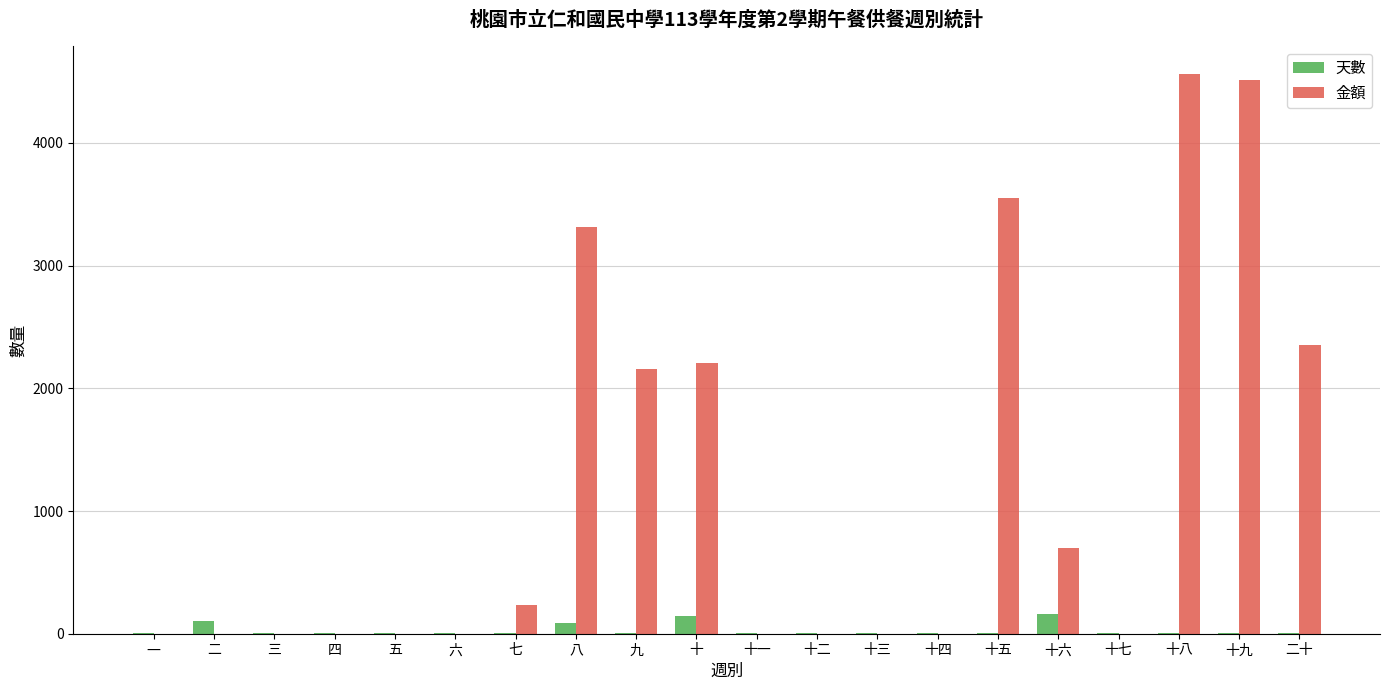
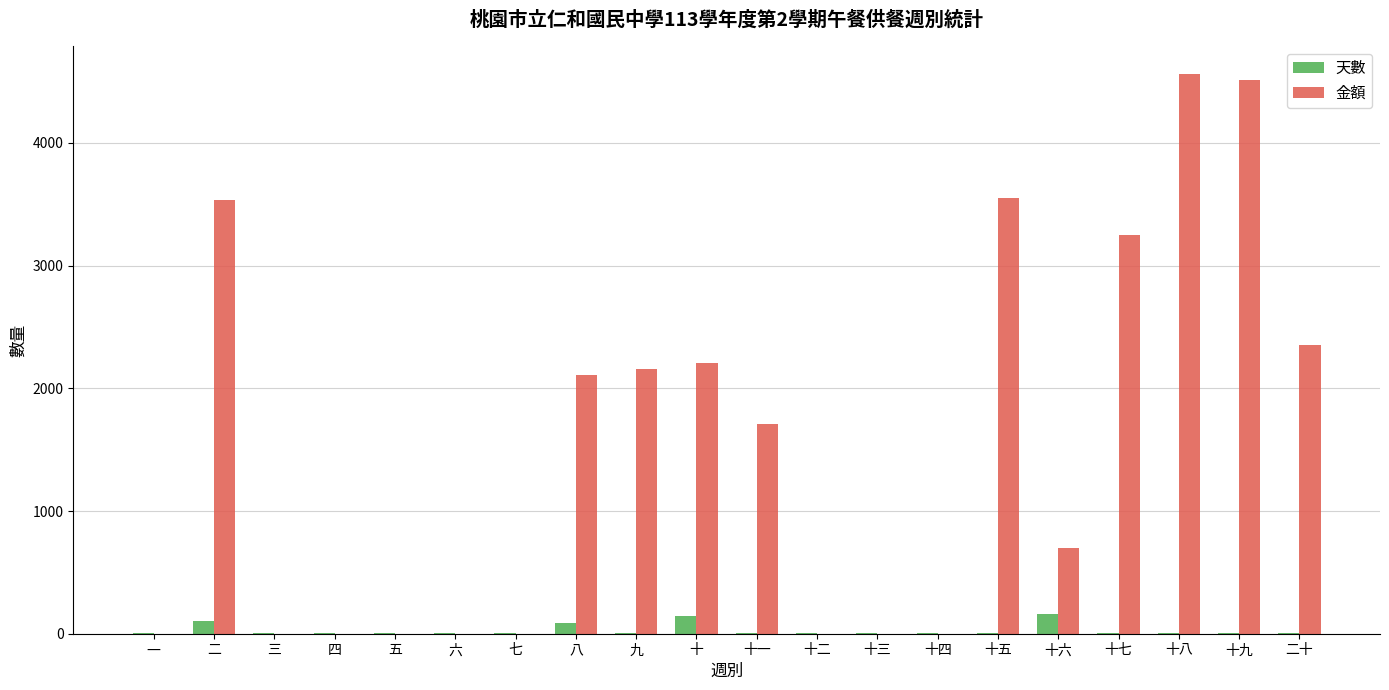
金額, 二: 0 -> 3540
金額, 七: 230 -> 0
金額, 八: 3310 -> 2110
金額, 十一: 0 -> 1710
金額, 十七: 0 -> 3250
